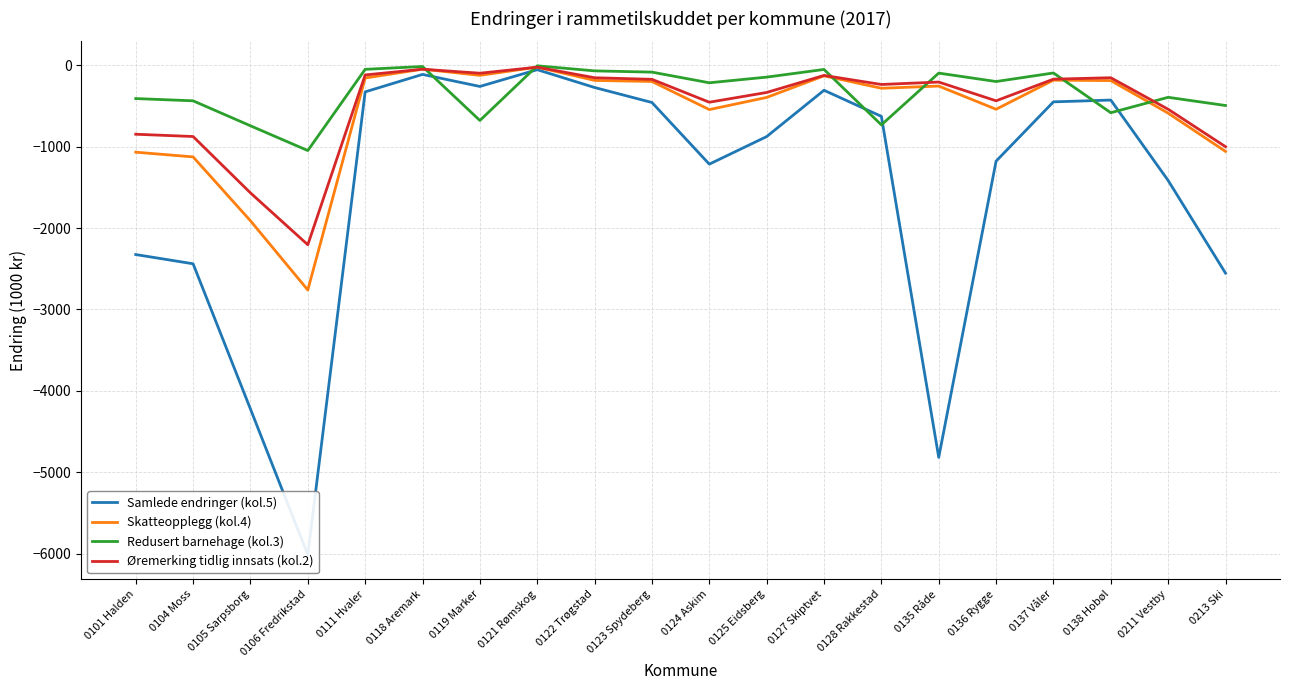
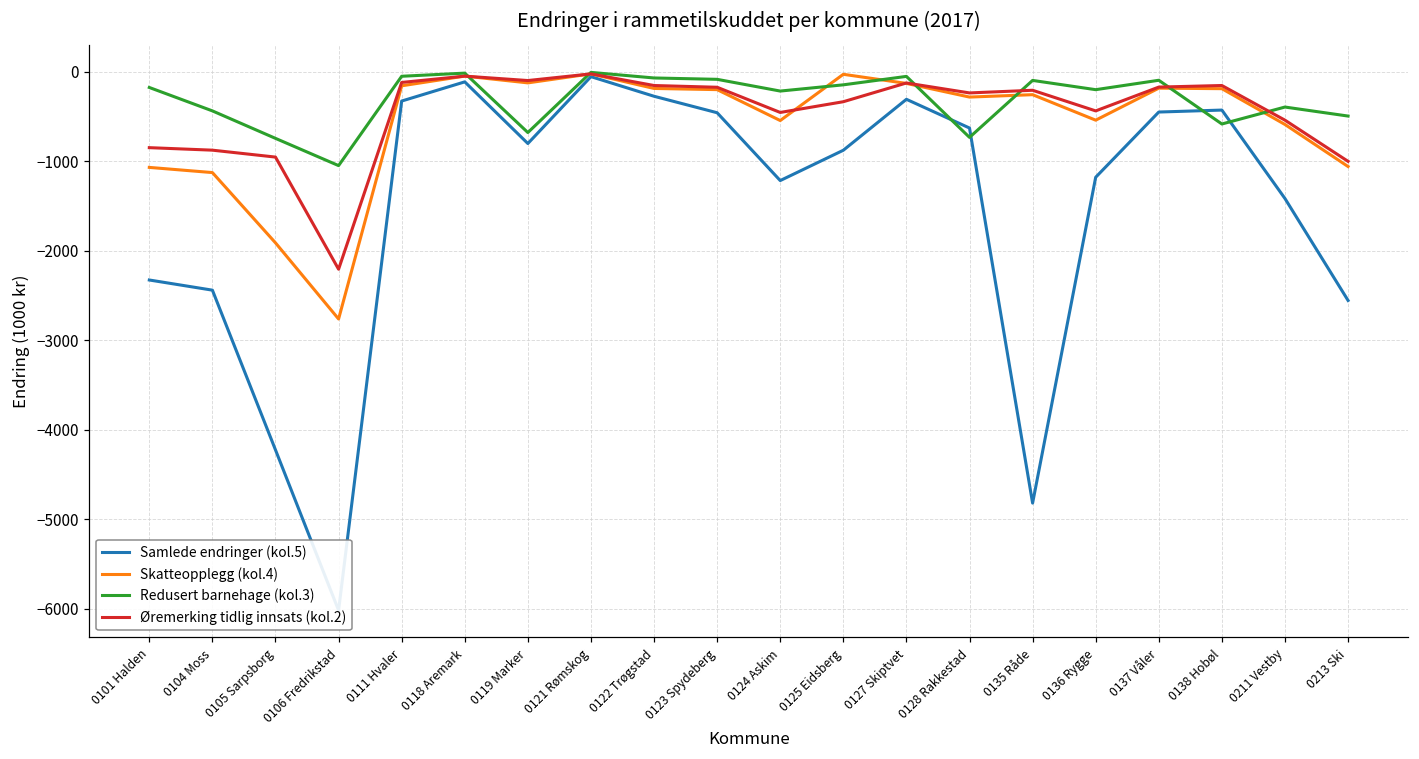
Redusert barnehage (kol.3), 0101 Halden: -400 -> -200
Øremerking tidlig innsats (kol.2), 0105 Sarpsborg: -1600 -> -1000
Samlede endringer (kol.5), 0119 Marker: -300 -> -800
Skatteopplegg (kol.4), 0125 Eidsberg: -400 -> 0
